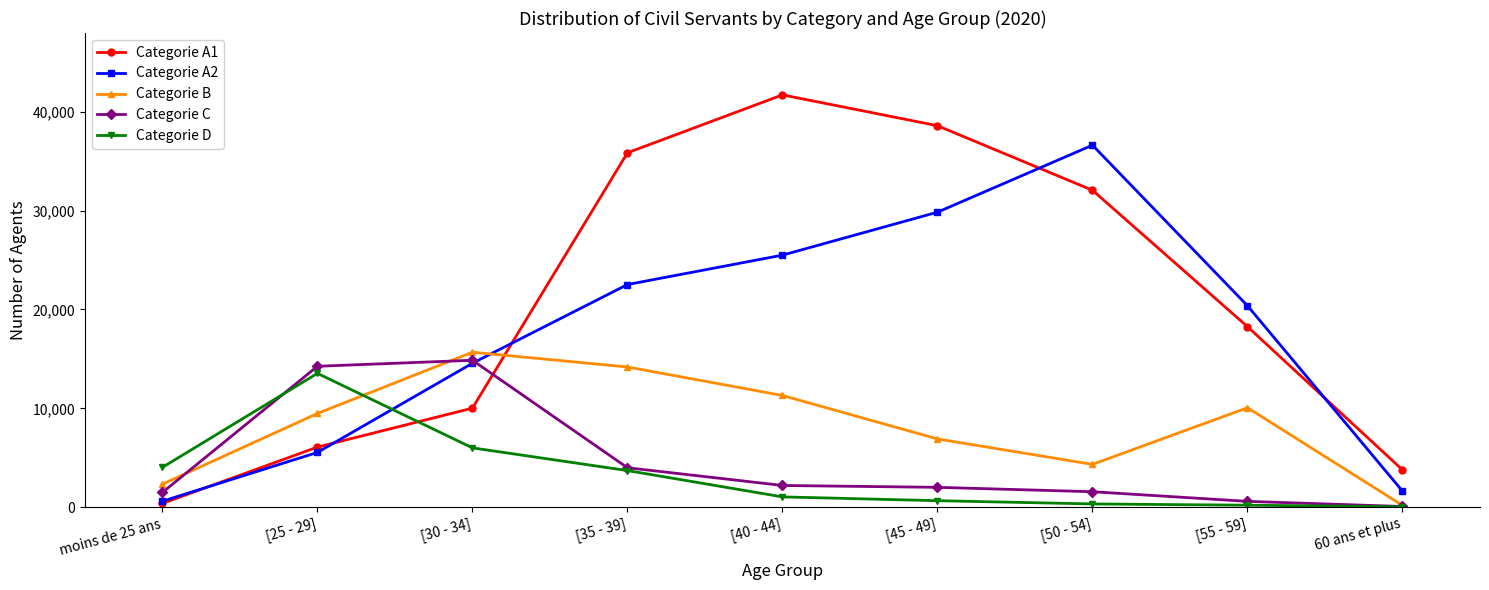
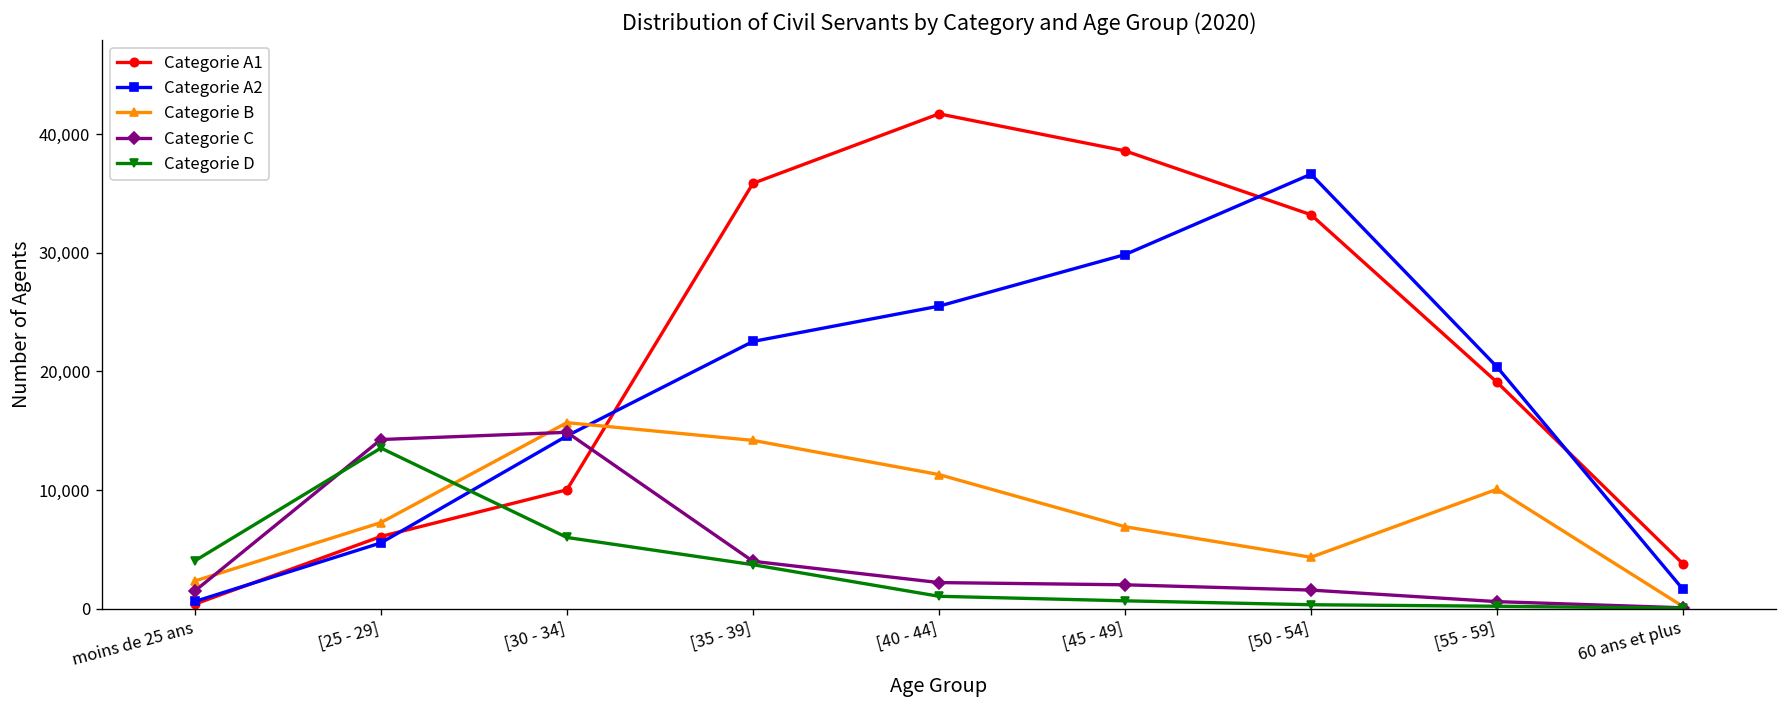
Categorie B, [25 - 29]: 9,000 -> 7,000
Categorie A1, [50 - 54]: 32,000 -> 33,000
Categorie A1, [55 - 59]: 18,000 -> 19,000
